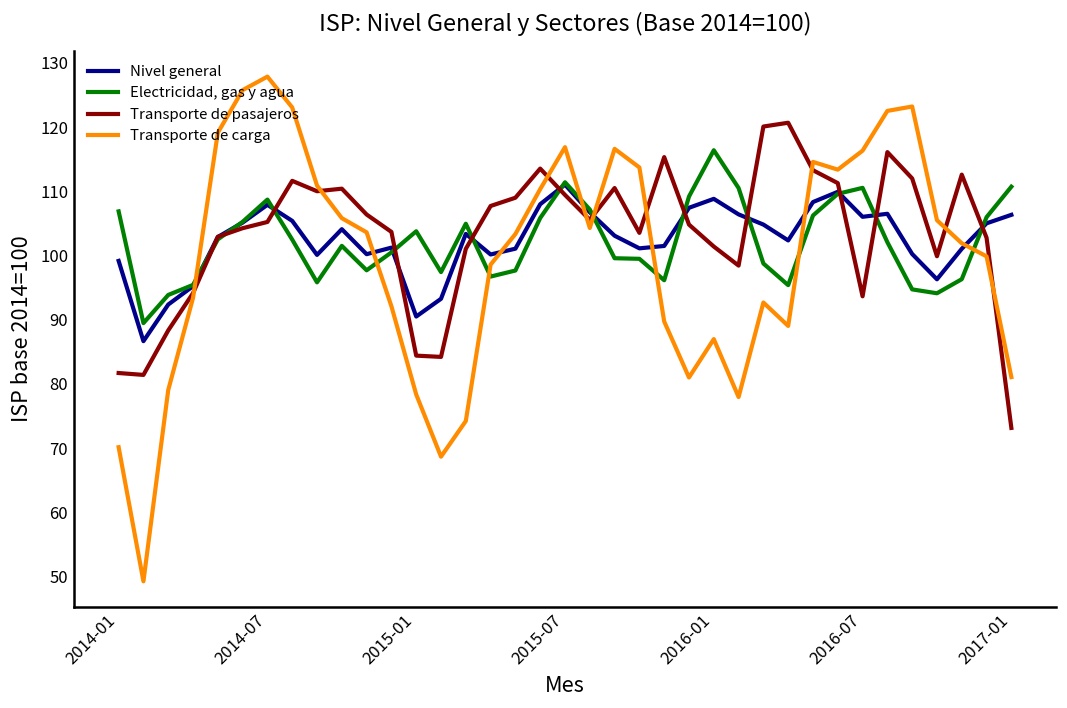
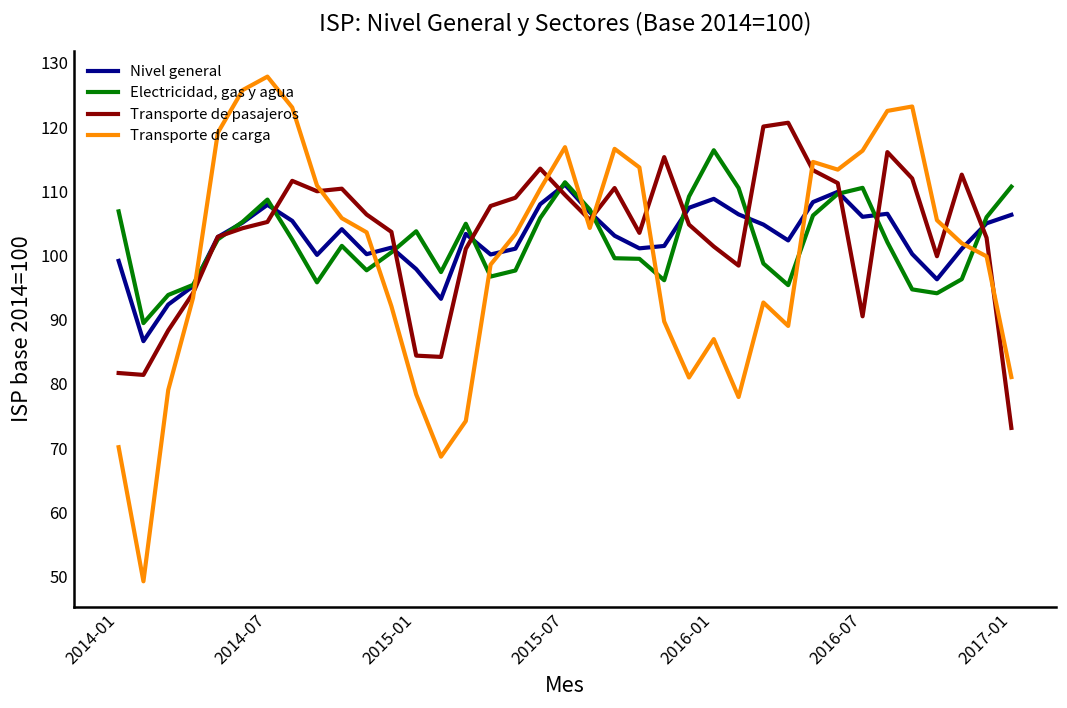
Nivel general, 2015-01: 90 -> 98
Transporte de pasajeros, 2016-07: 94 -> 91
